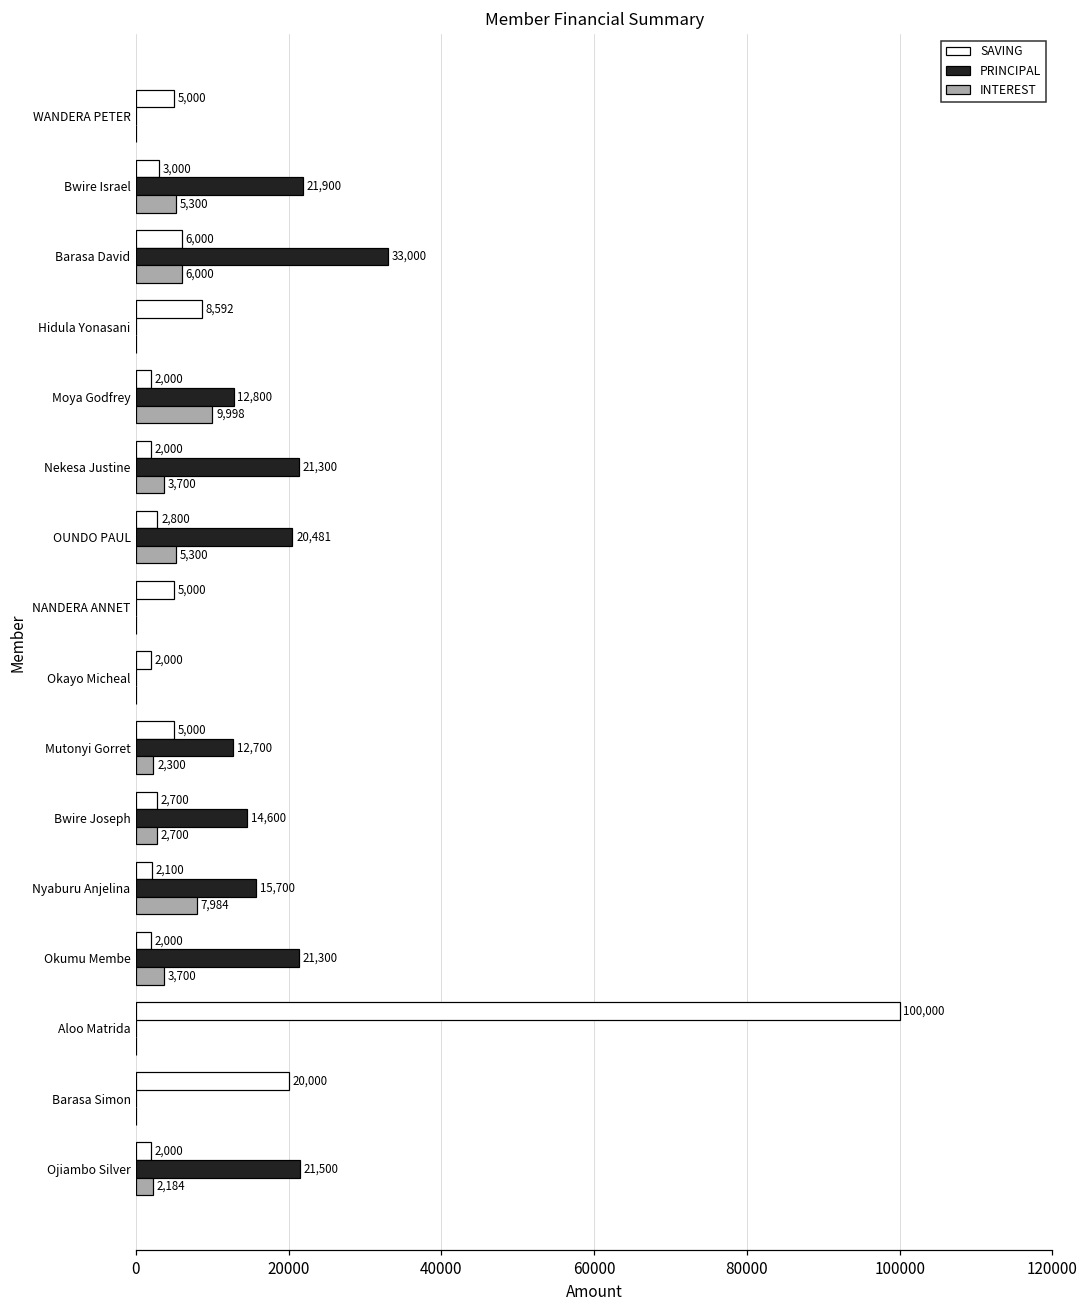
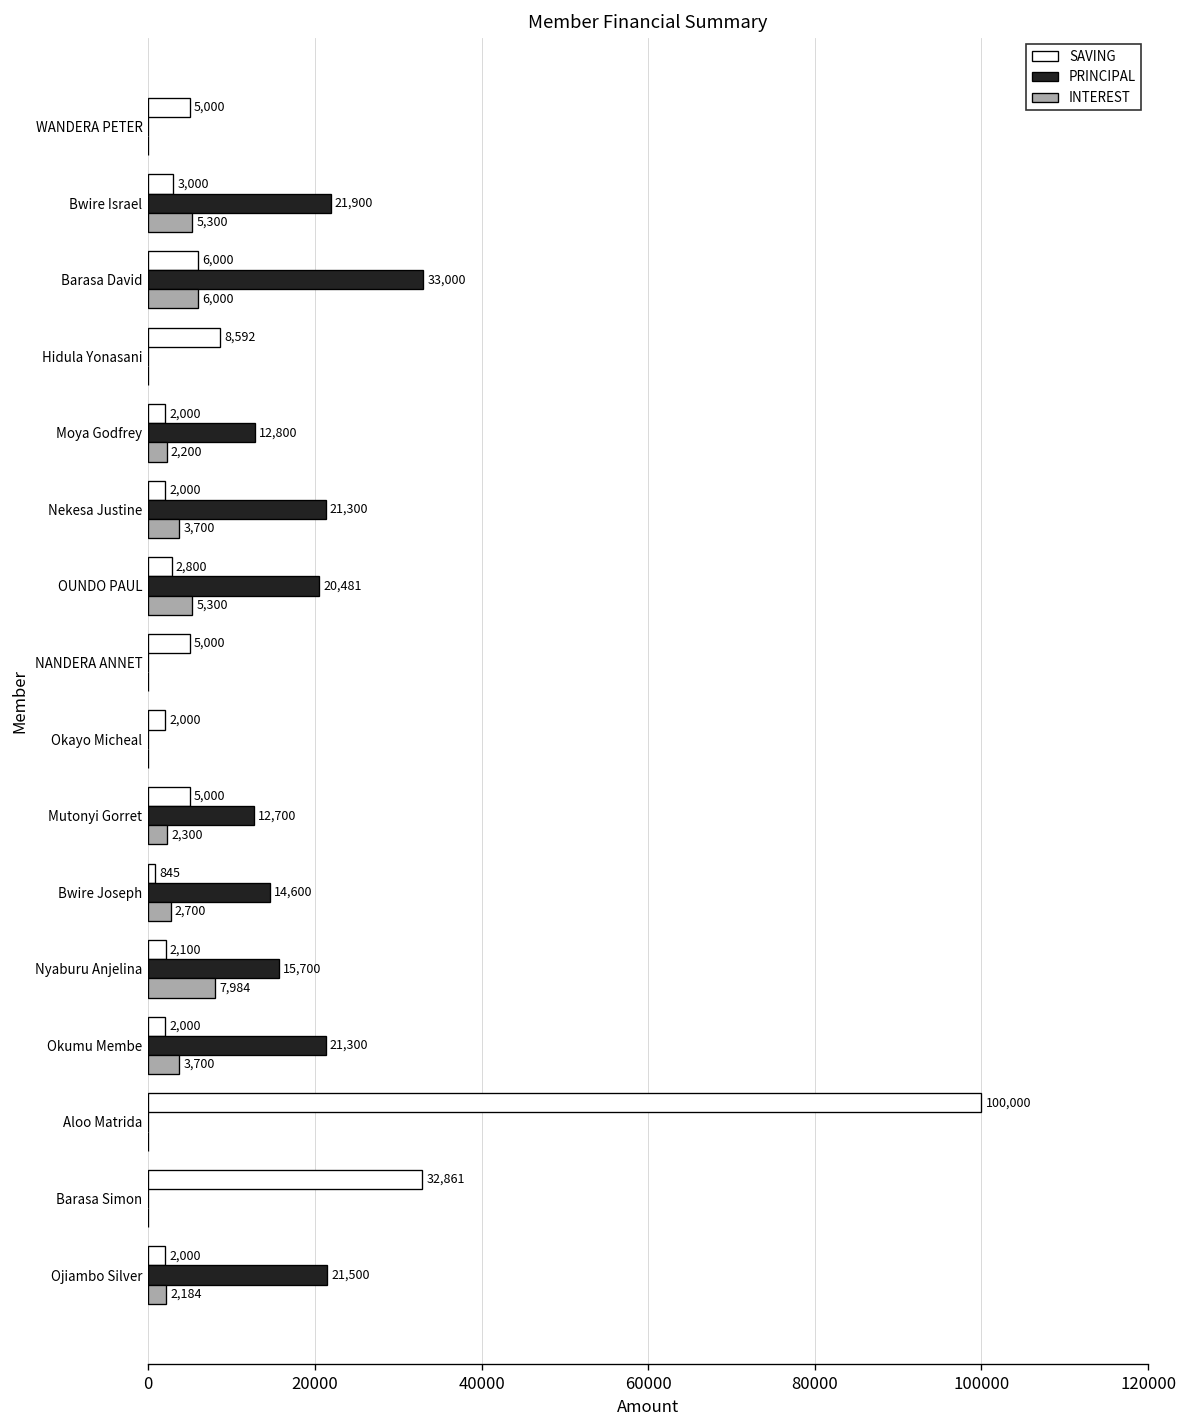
INTEREST, Moya Godfrey: 9,998 -> 2,200
SAVING, Bwire Joseph: 2,700 -> 845
SAVING, Barasa Simon: 20,000 -> 32,861
